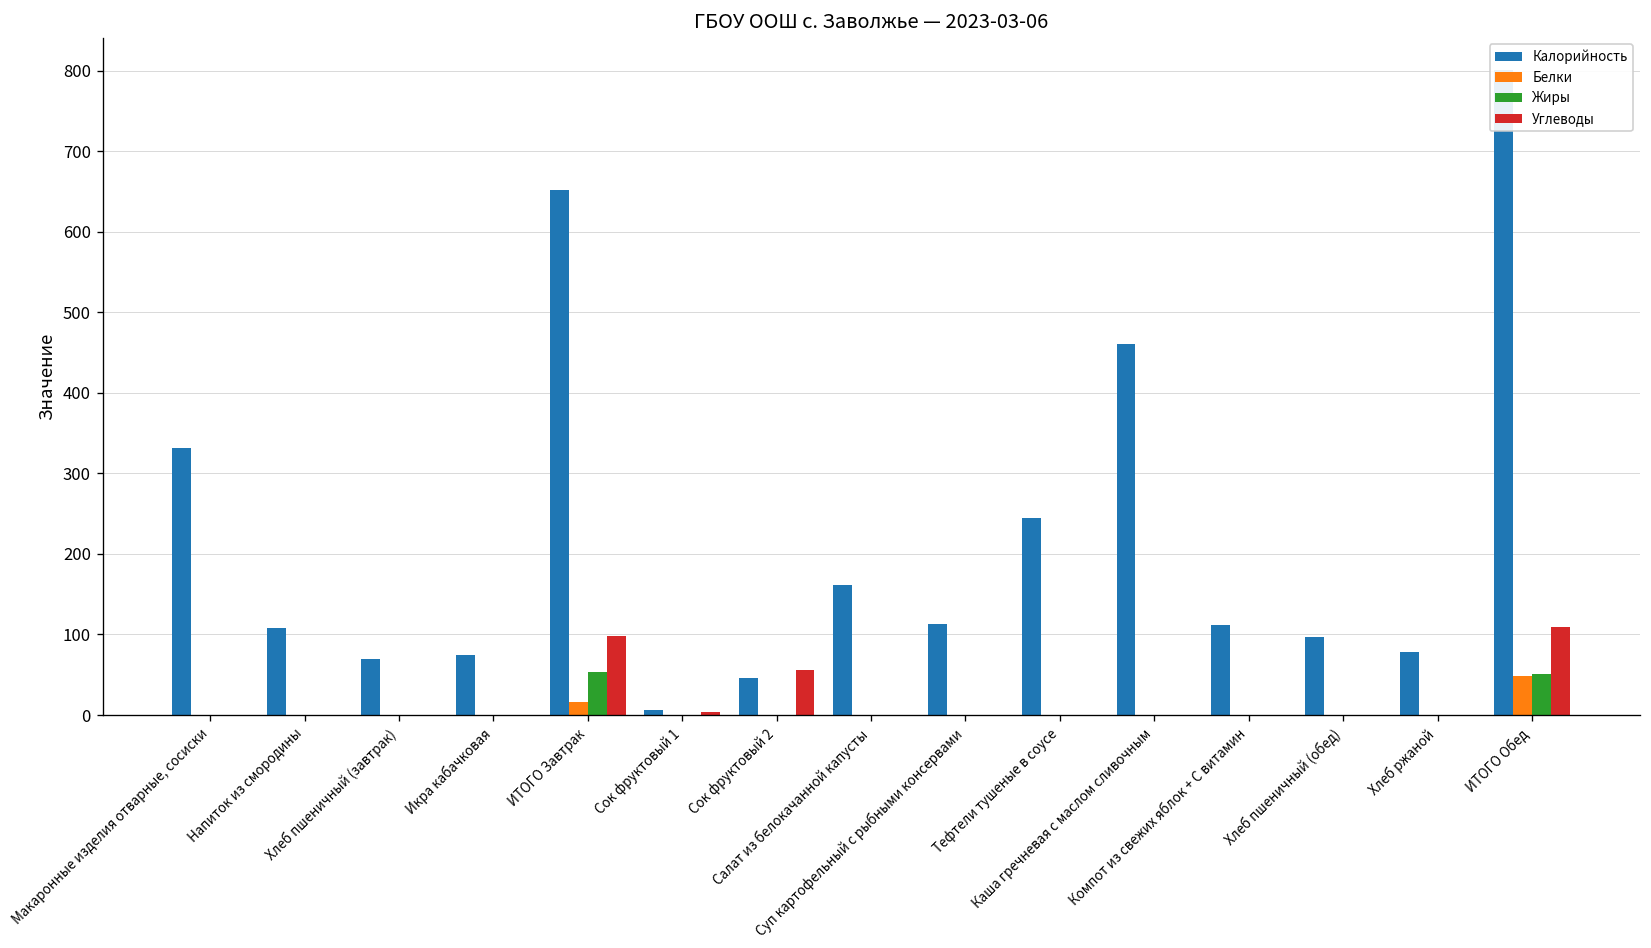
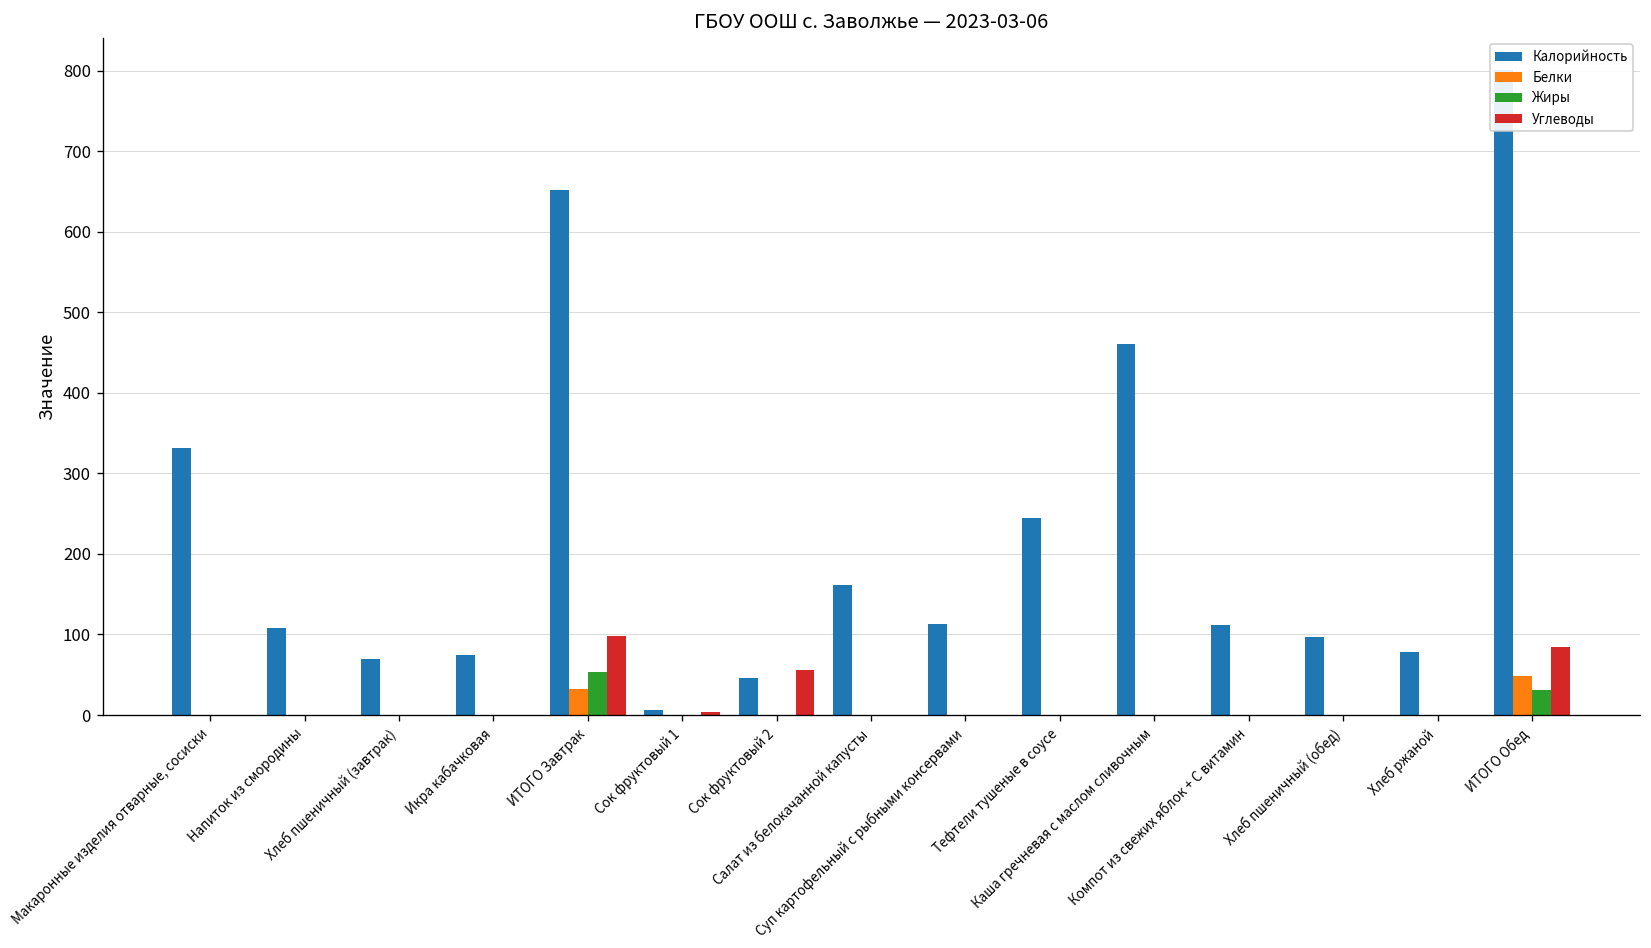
Белки, ИТОГО Завтрак: 20 -> 30
Жиры, ИТОГО Обед: 50 -> 30
Углеводы, ИТОГО Обед: 110 -> 90
